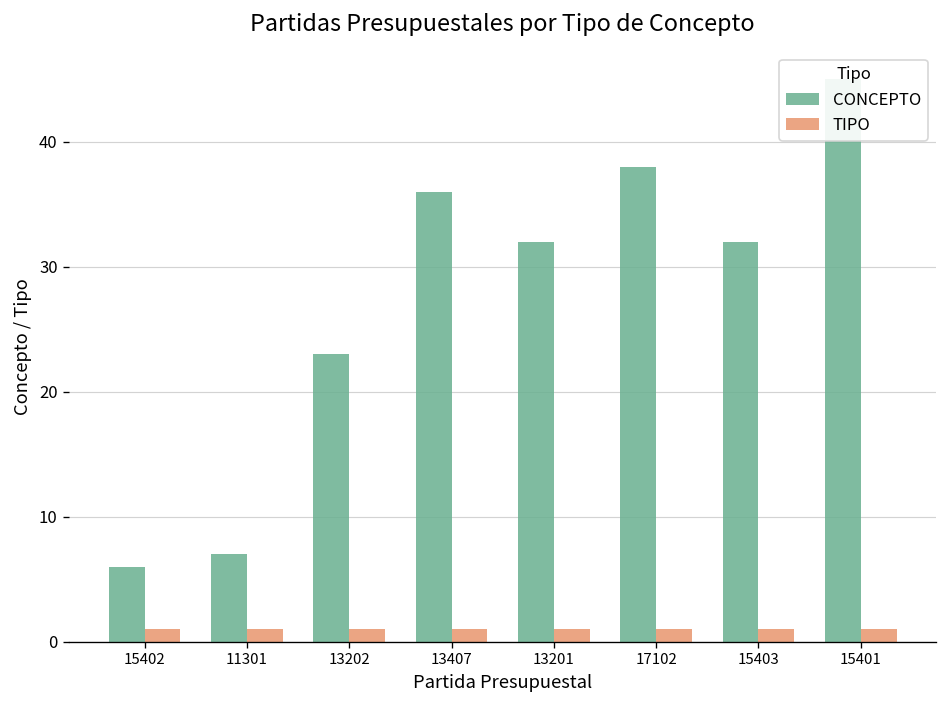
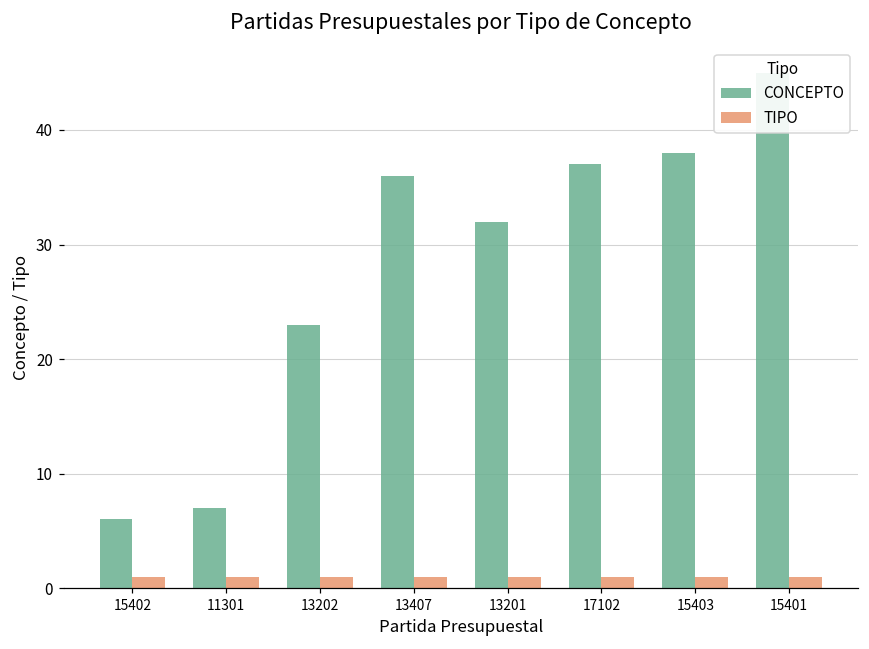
CONCEPTO, 17102: 38 -> 37
CONCEPTO, 15403: 32 -> 38
